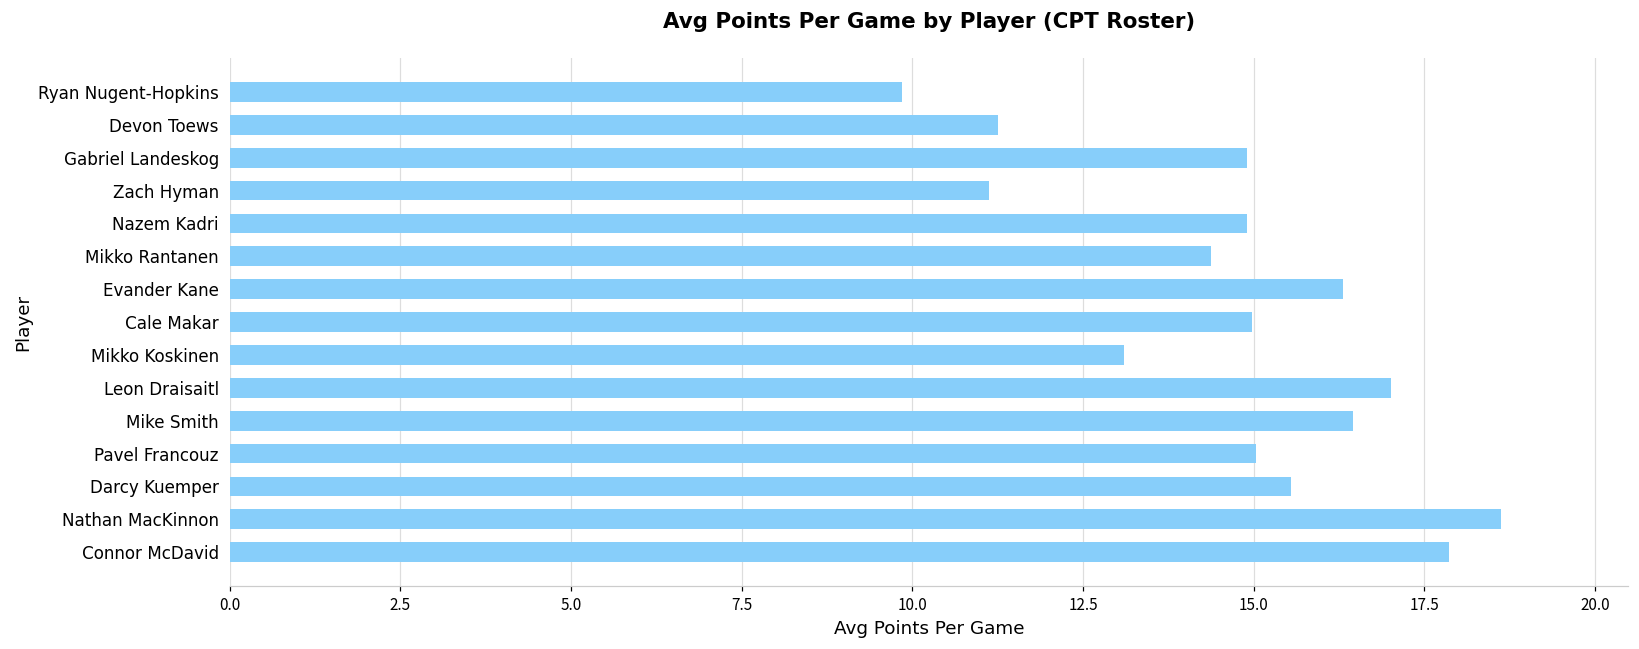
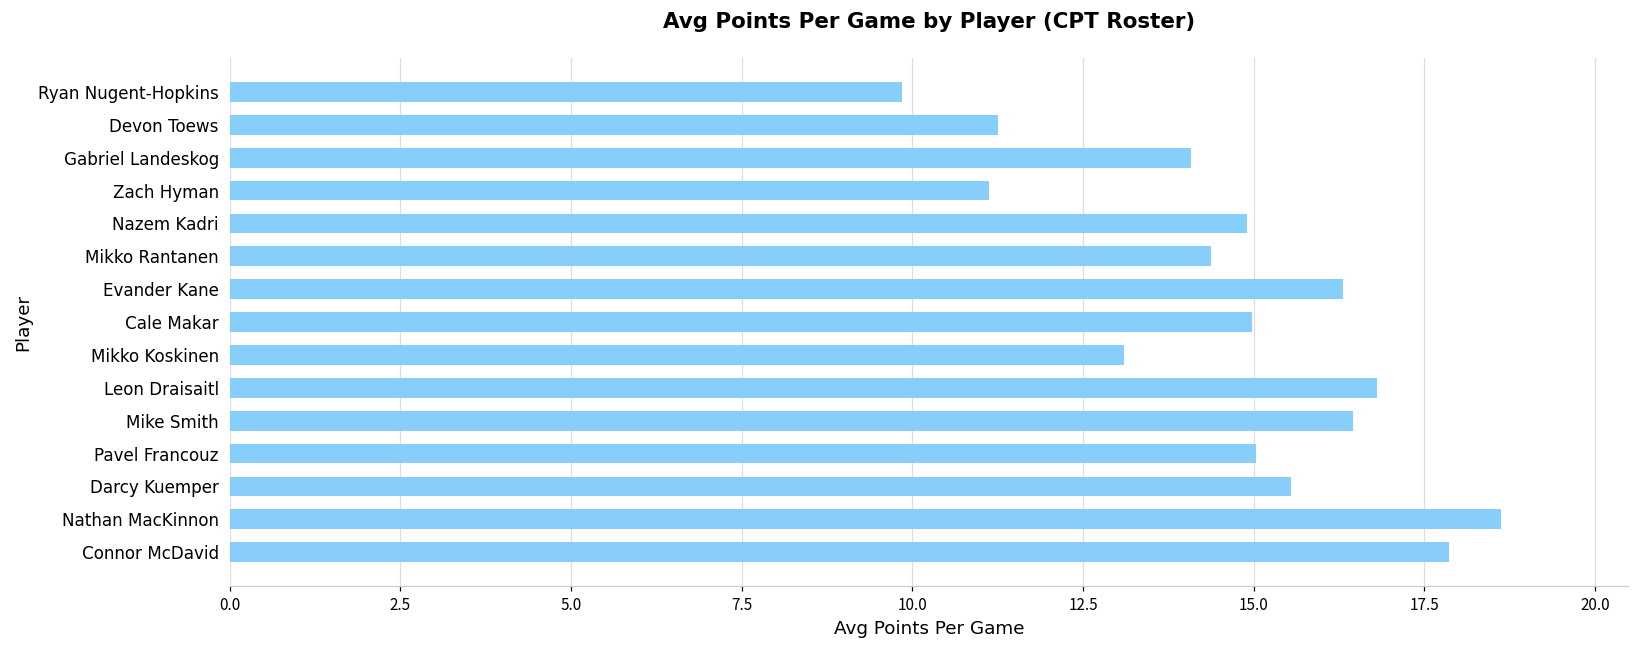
Gabriel Landeskog: 14.9 -> 14.1
Leon Draisaitl: 17.0 -> 16.8
